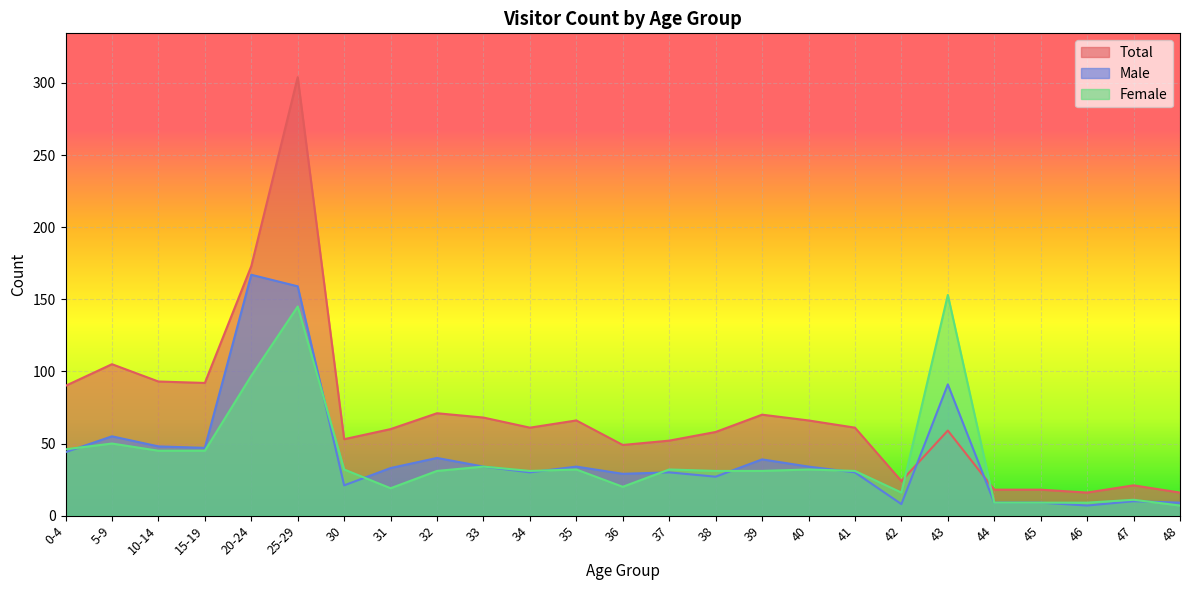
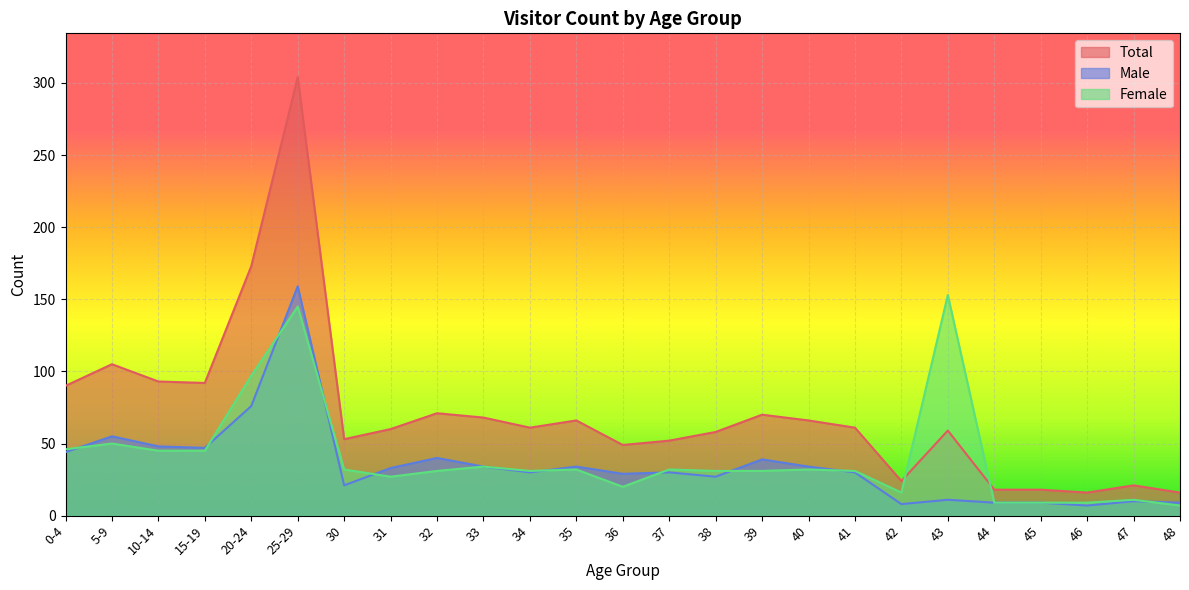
Male, 20-24: 167 -> 76
Female, 31: 19 -> 27
Male, 43: 91 -> 11
